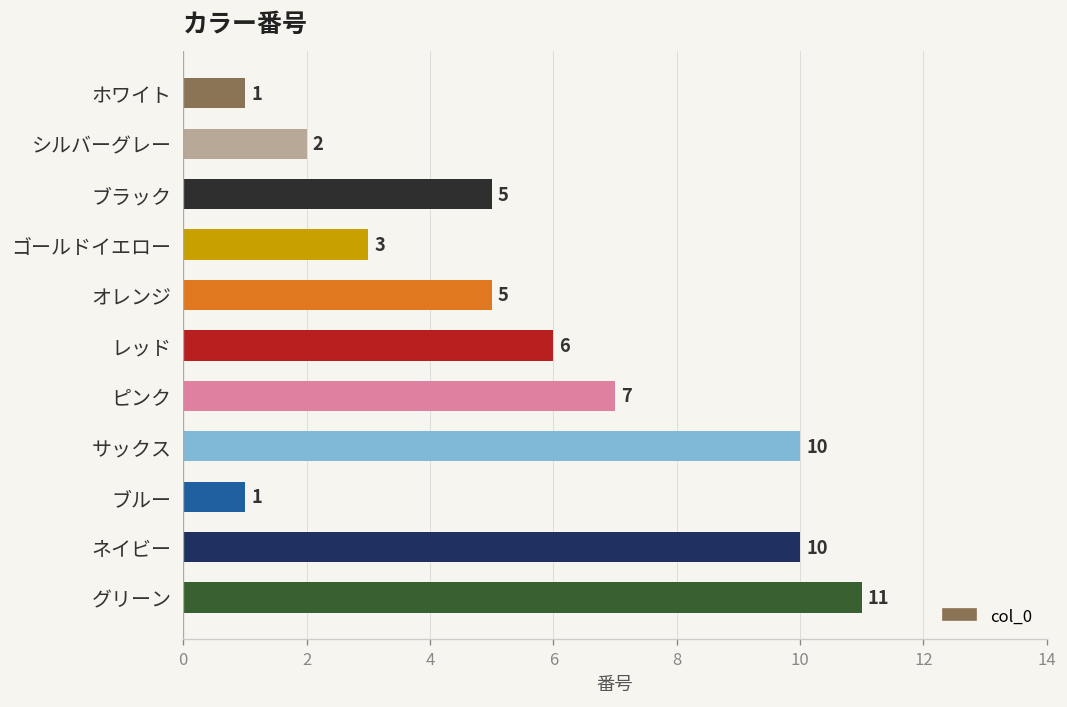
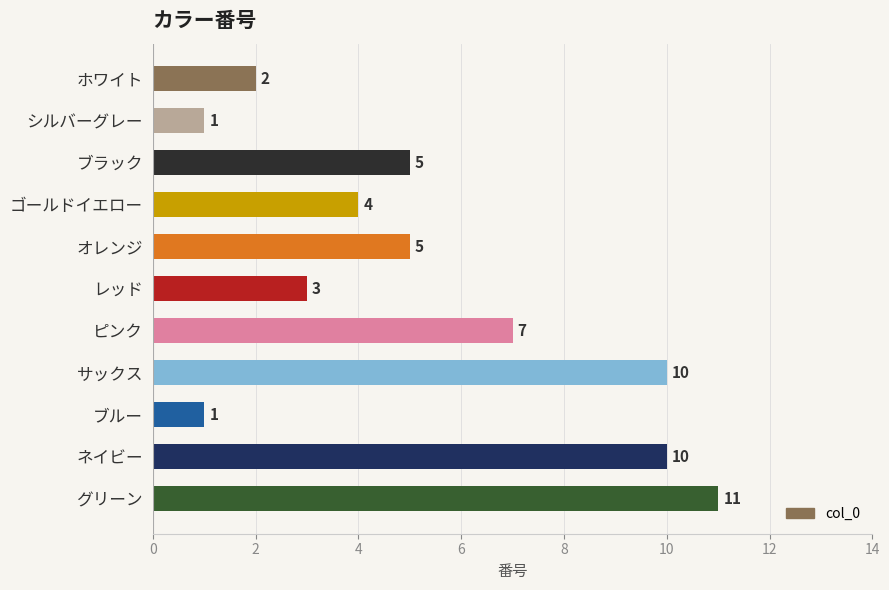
ホワイト: 1 -> 2
シルバーグレー: 2 -> 1
ゴールドイエロー: 3 -> 4
レッド: 6 -> 3
